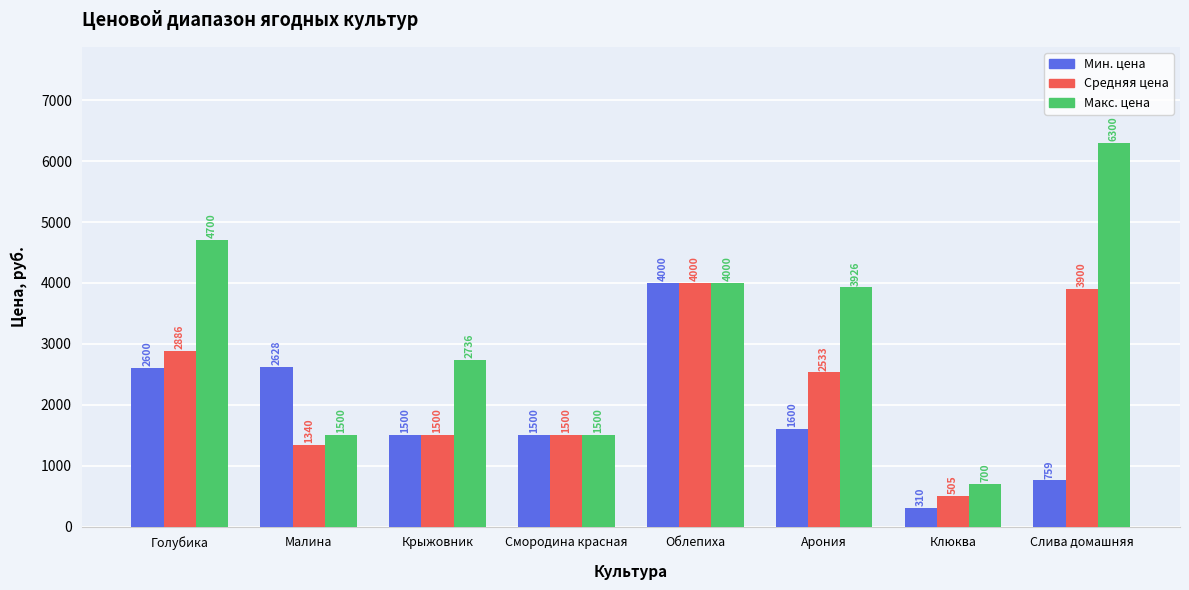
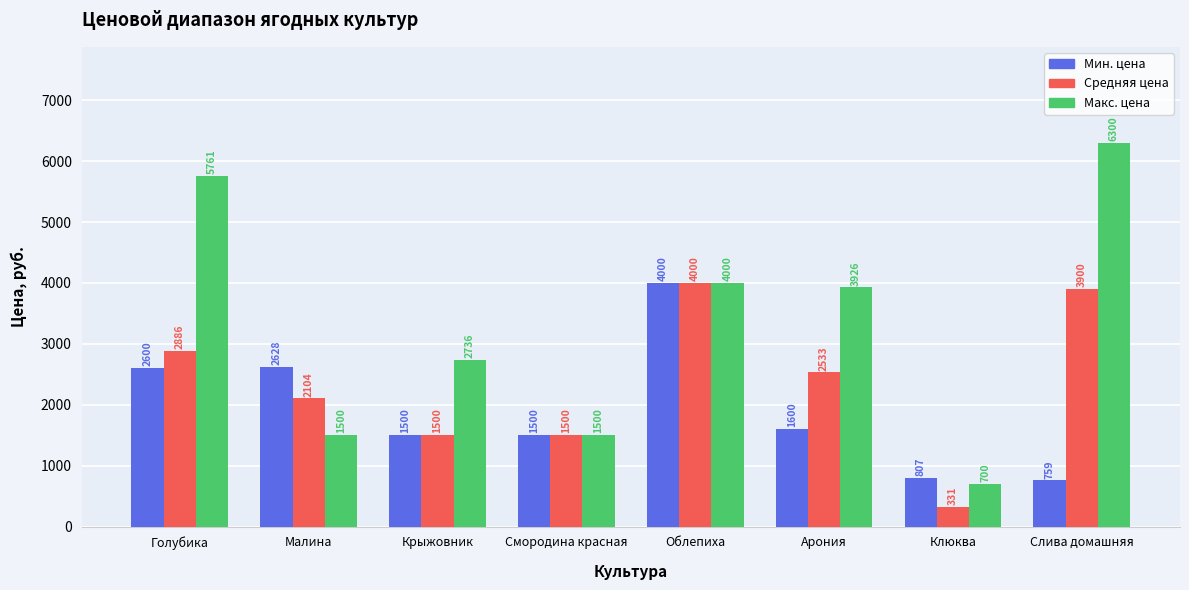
Макс. цена, Голубика: 4700 -> 5761
Средняя цена, Малина: 1340 -> 2104
Мин. цена, Клюква: 310 -> 807
Средняя цена, Клюква: 505 -> 331
